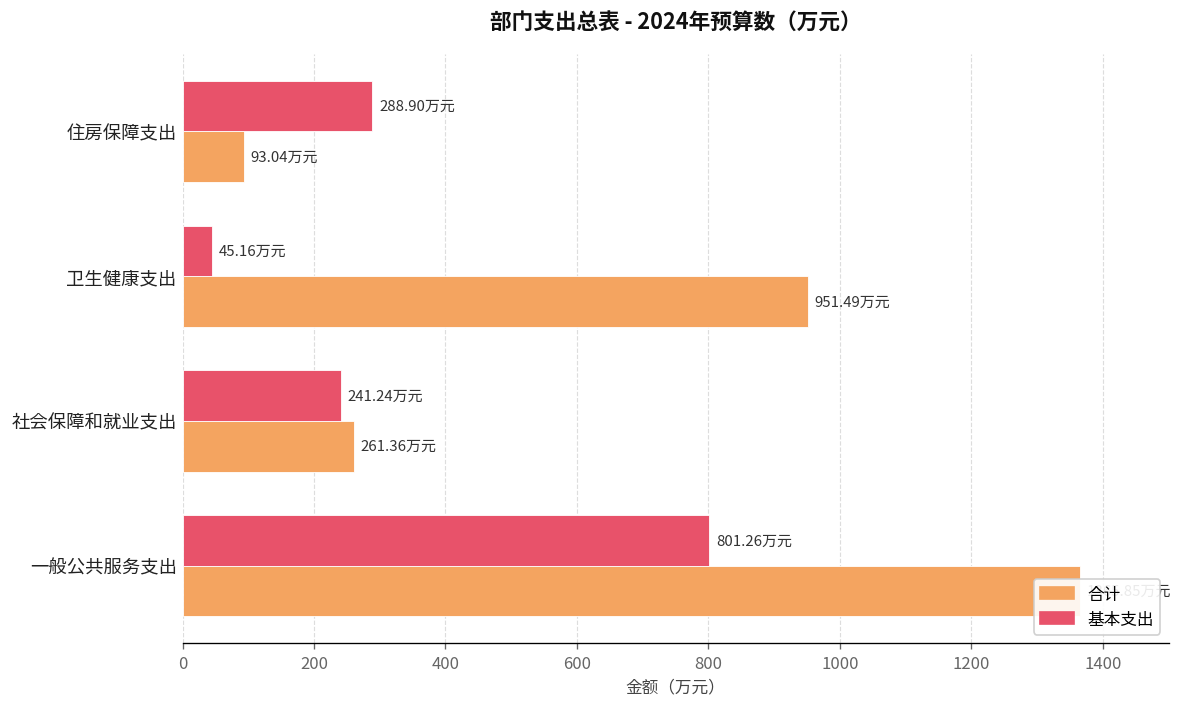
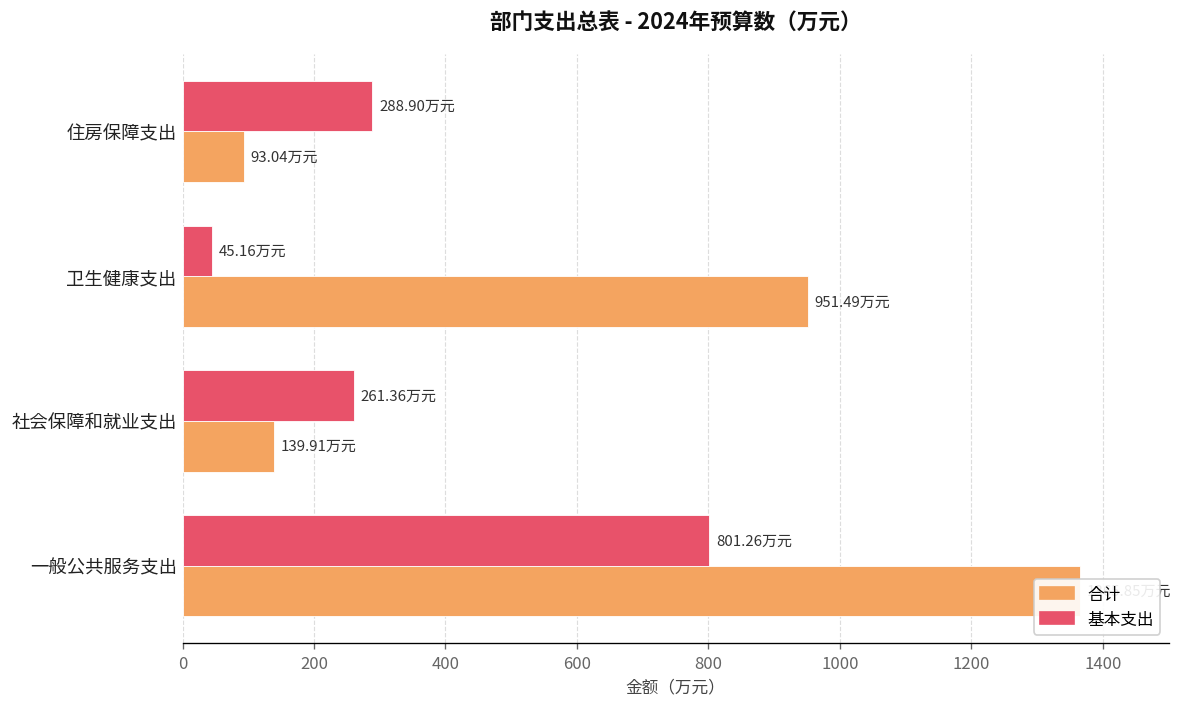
基本支出, 社会保障和就业支出: 241.24 -> 261.36
合计, 社会保障和就业支出: 261.36 -> 139.91
